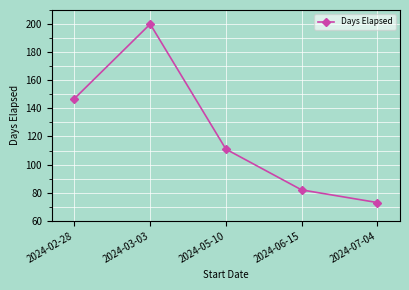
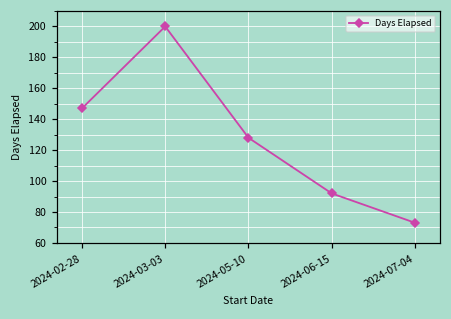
2024-05-10: 111 -> 128
2024-06-15: 82 -> 92
